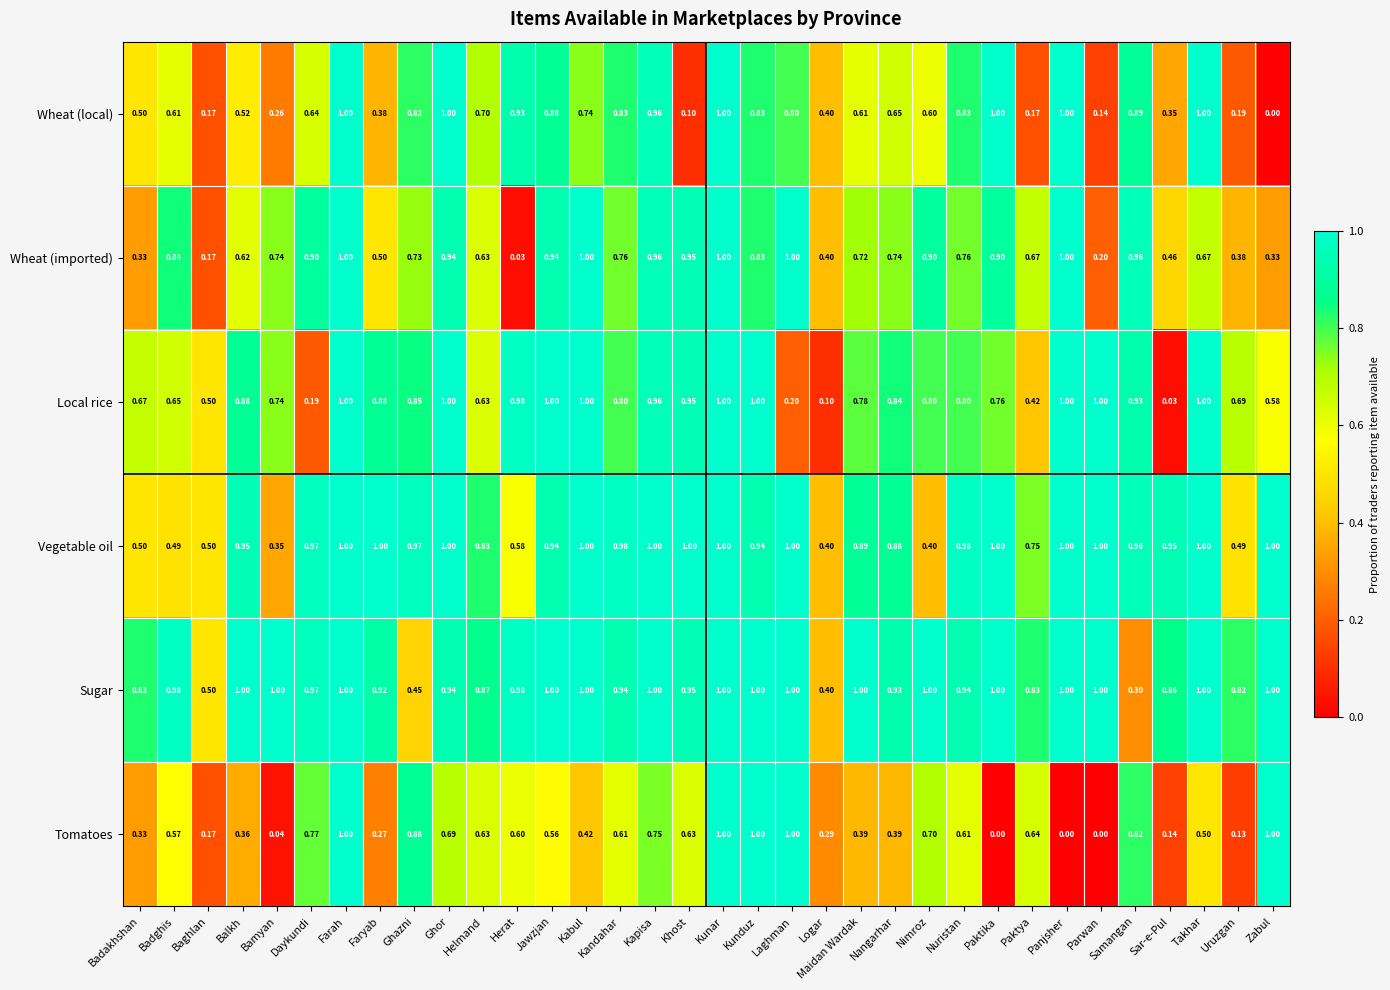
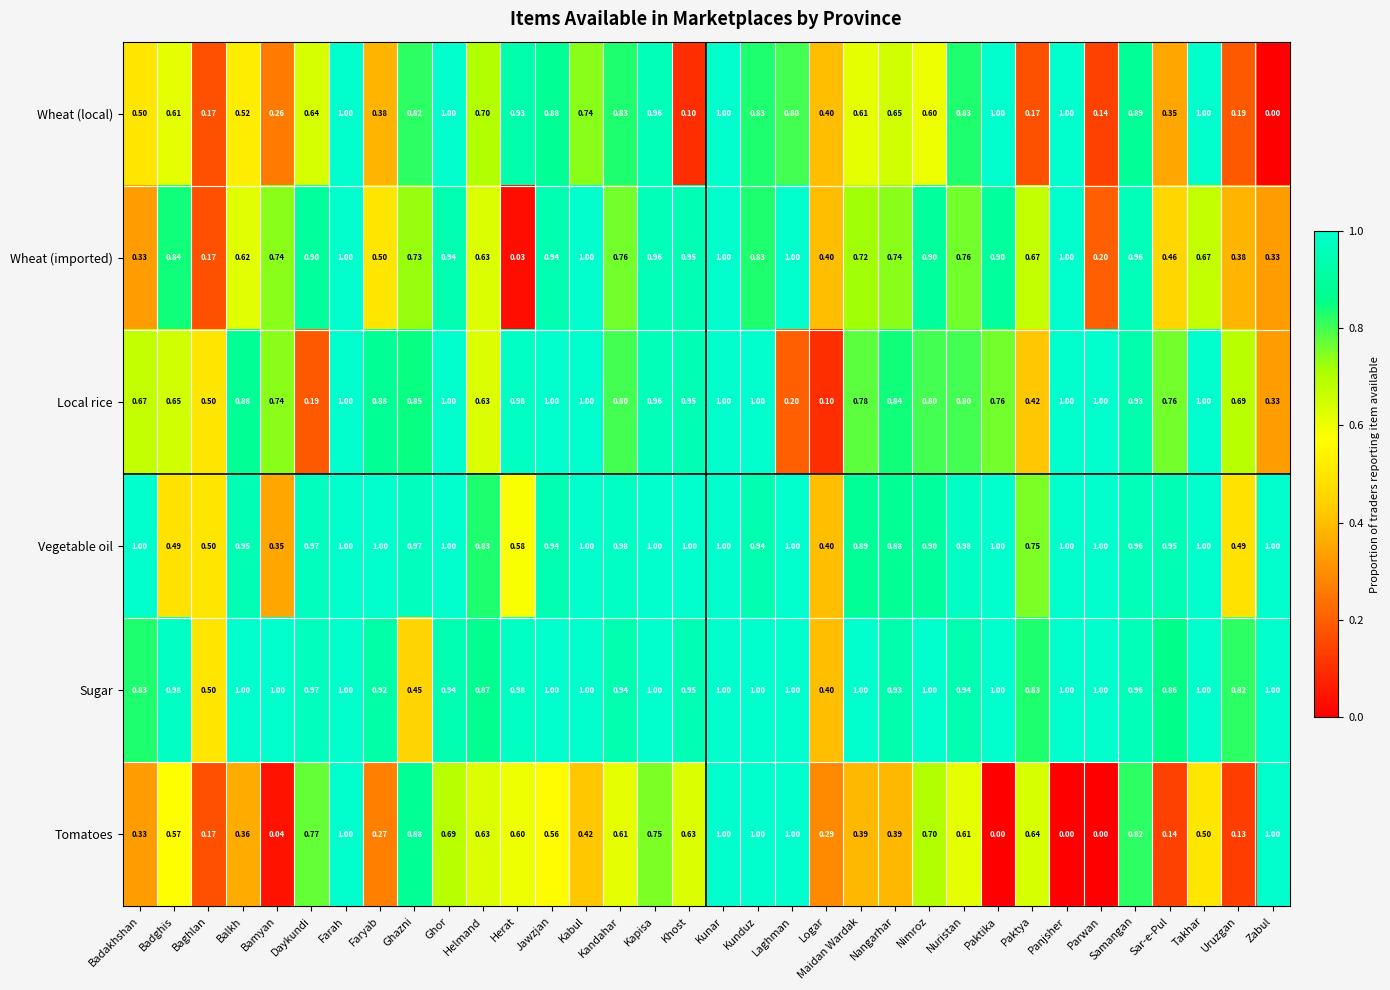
Local rice, Sar-e-Pul: 0.03 -> 0.76
Local rice, Zabul: 0.58 -> 0.33
Vegetable oil, Badakhshan: 0.50 -> 1.00
Vegetable oil, Nimroz: 0.40 -> 0.90
Sugar, Samangan: 0.30 -> 0.96
